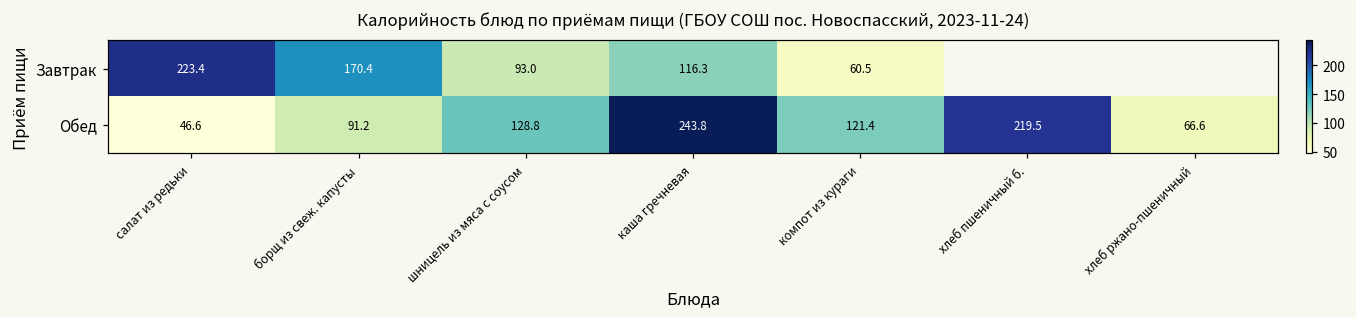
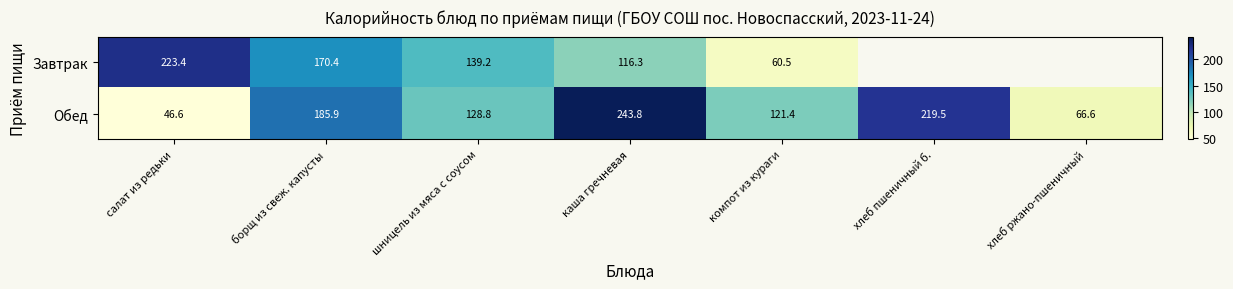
Завтрак, шницель из мяса с соусом: 93.0 -> 139.2
Обед, борщ из свеж. капусты: 91.2 -> 185.9
